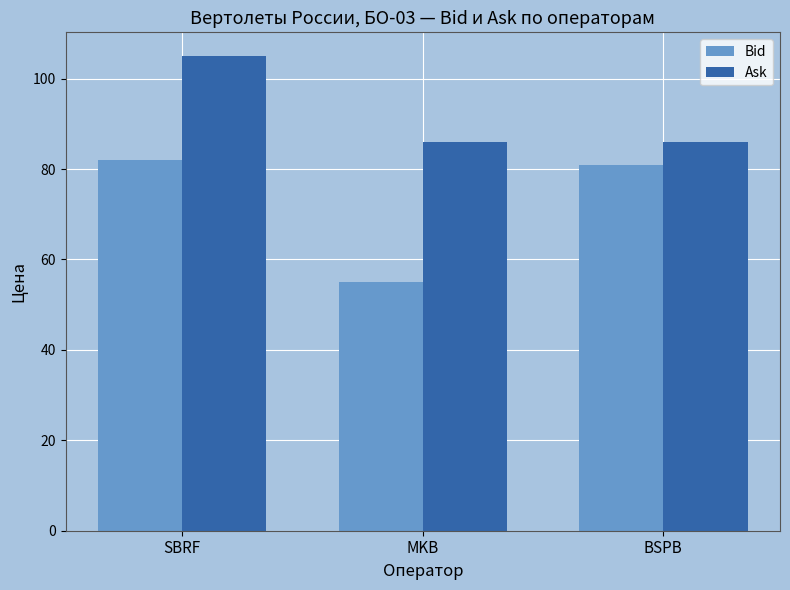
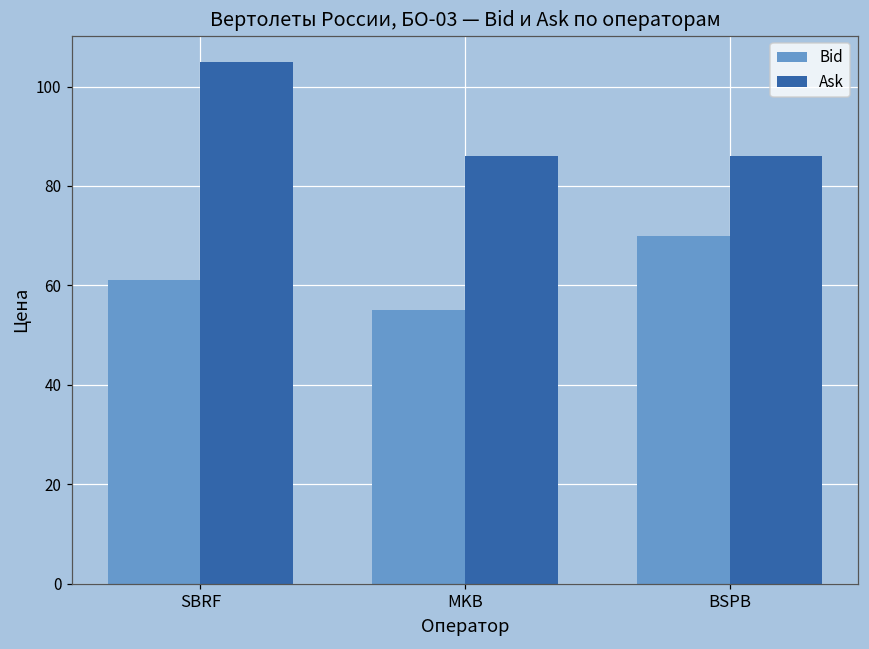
Bid, SBRF: 82 -> 61
Bid, BSPB: 81 -> 70
